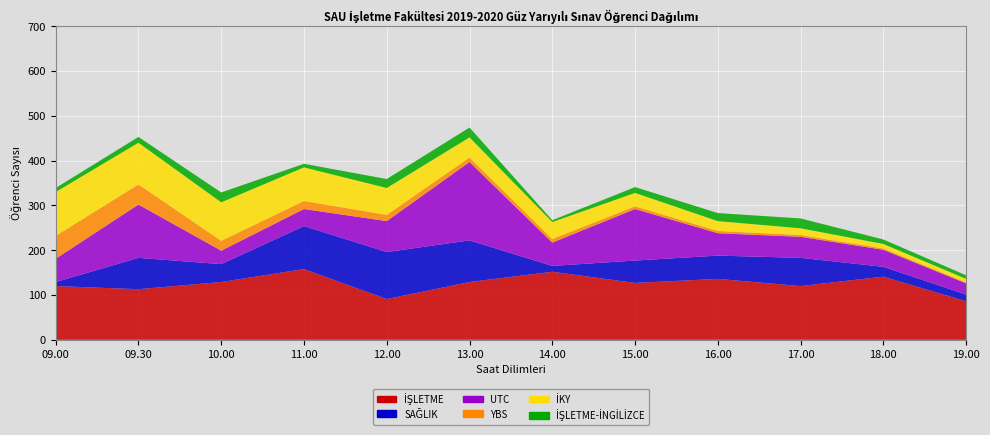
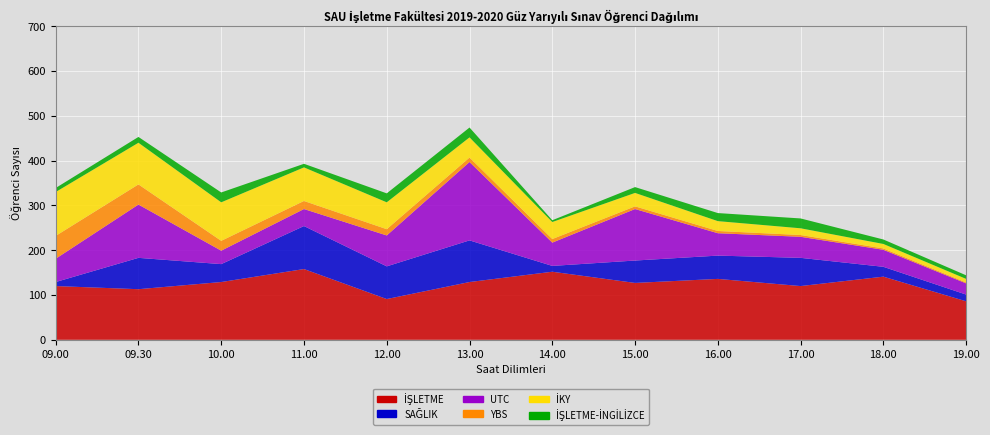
SAĞLIK, 12.00: 110 -> 70
